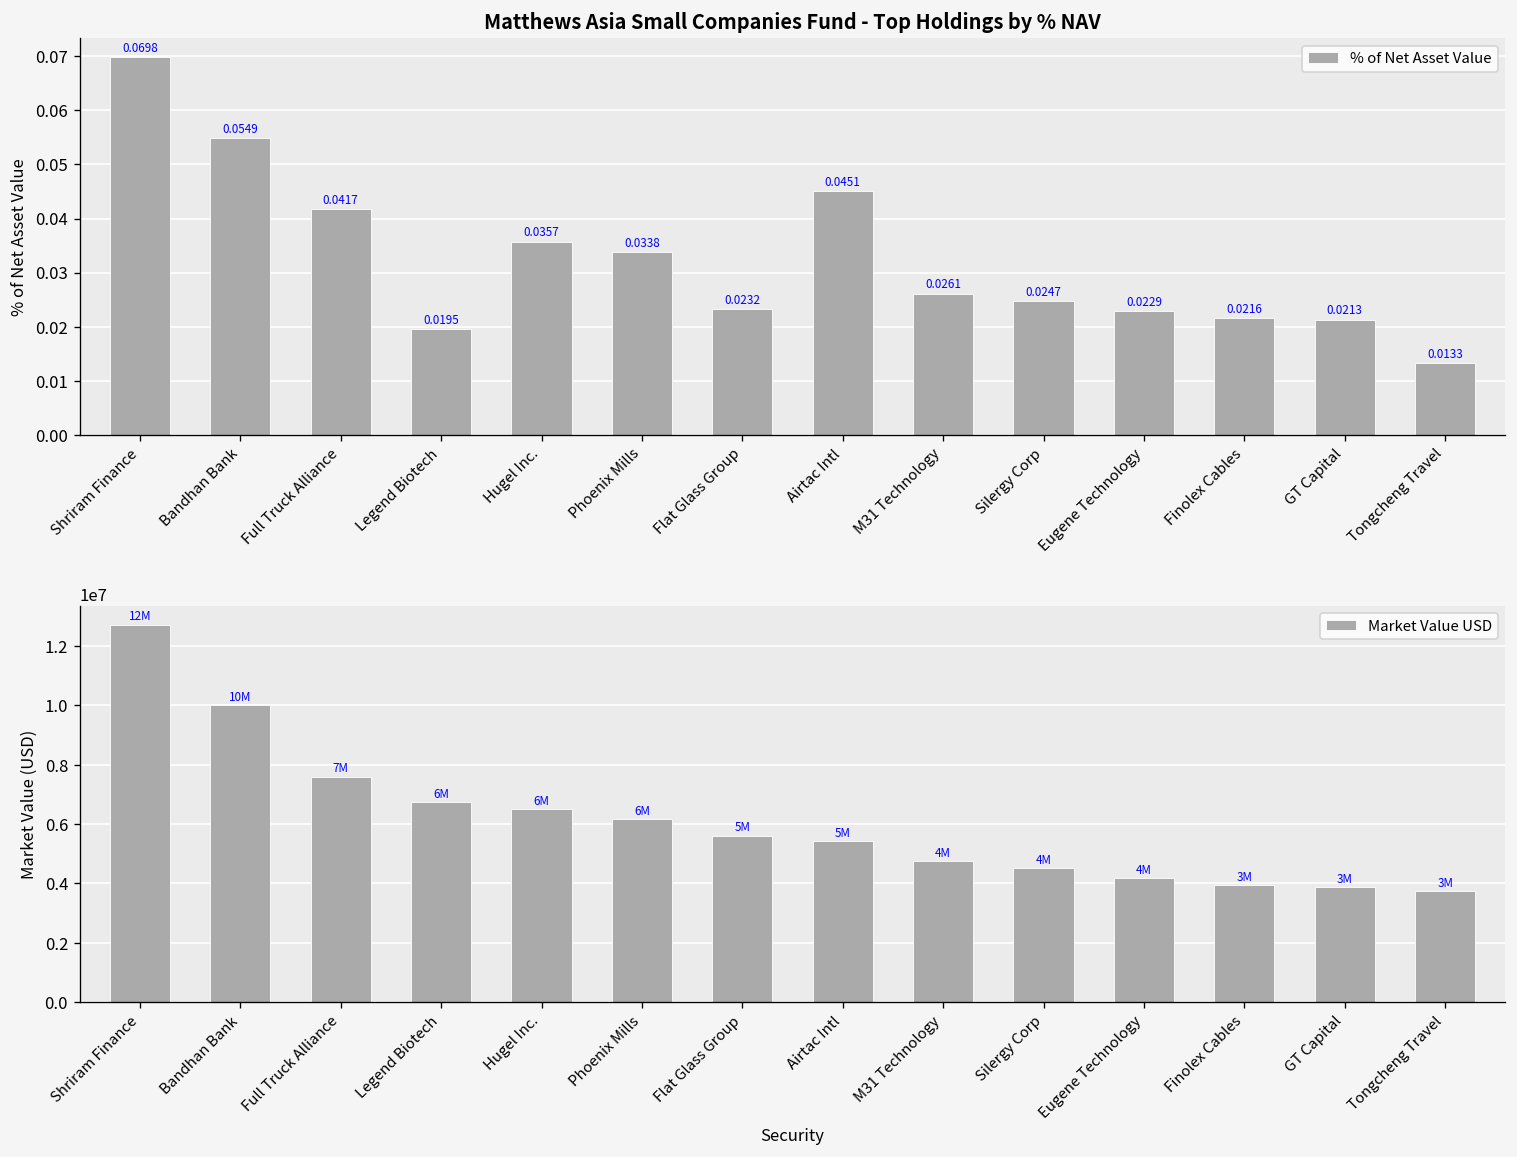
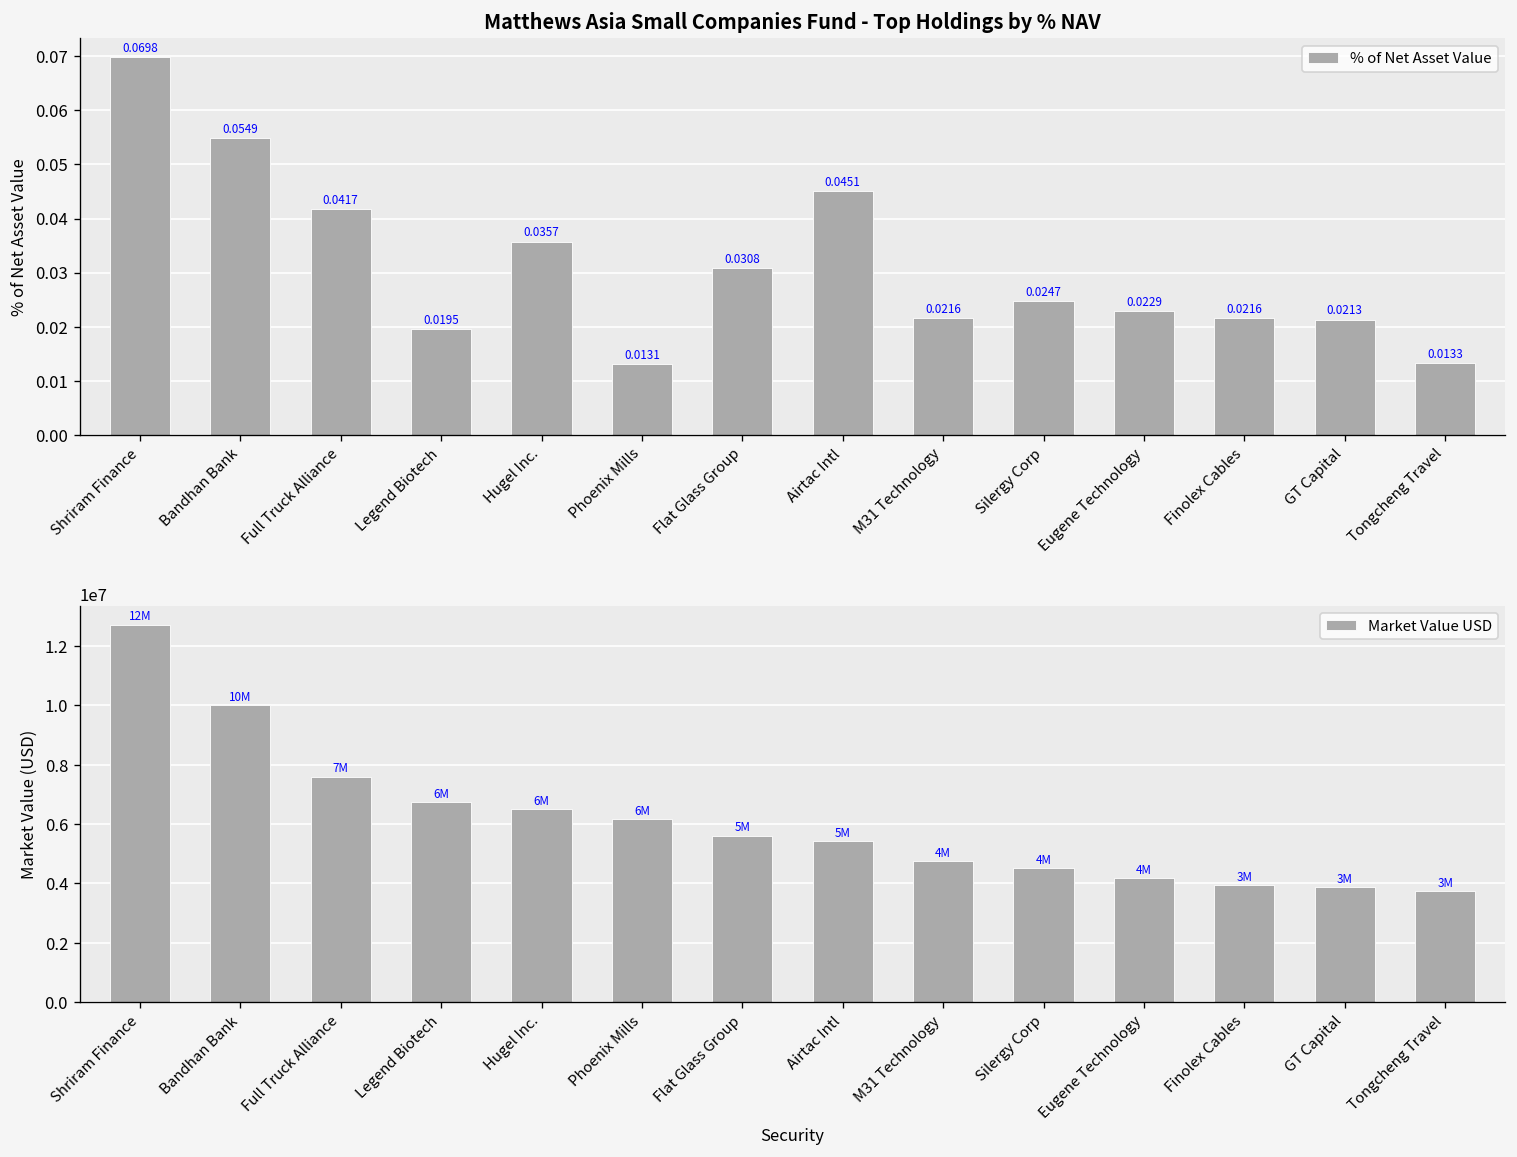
Matthews Asia Small Companies Fund - Top Holdings by % NAV, Phoenix Mills: 0.0338 -> 0.0131
Matthews Asia Small Companies Fund - Top Holdings by % NAV, Flat Glass Group: 0.0232 -> 0.0308
Matthews Asia Small Companies Fund - Top Holdings by % NAV, M31 Technology: 0.0261 -> 0.0216
